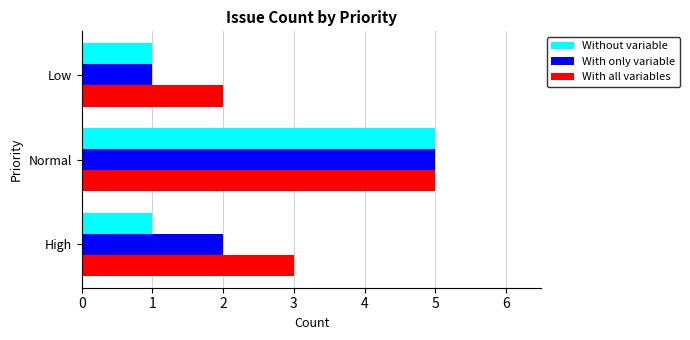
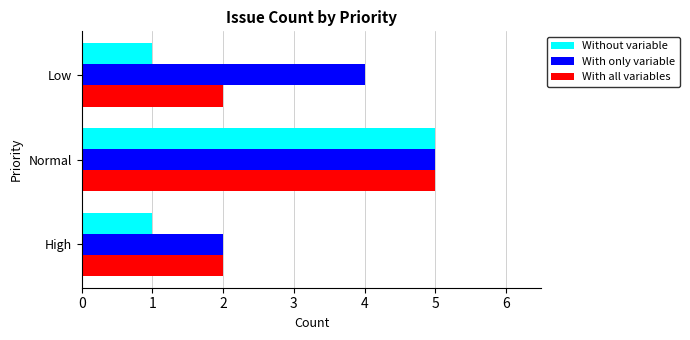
With only variable, Low: 1 -> 4
With all variables, High: 3 -> 2
